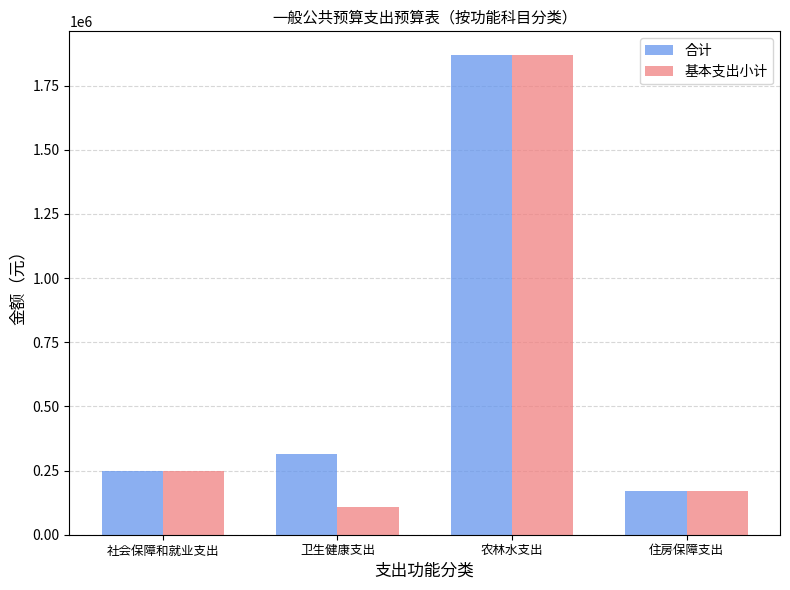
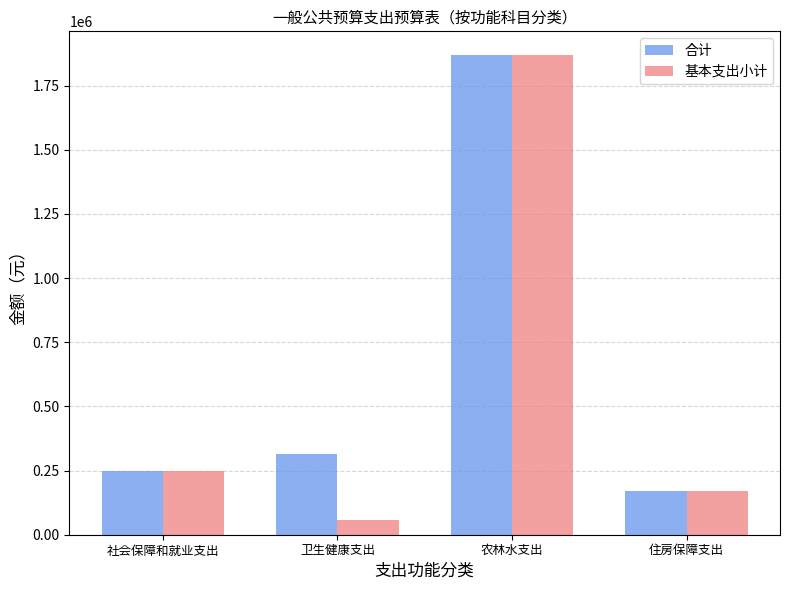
基本支出小计, 卫生健康支出: 110000 -> 60000
